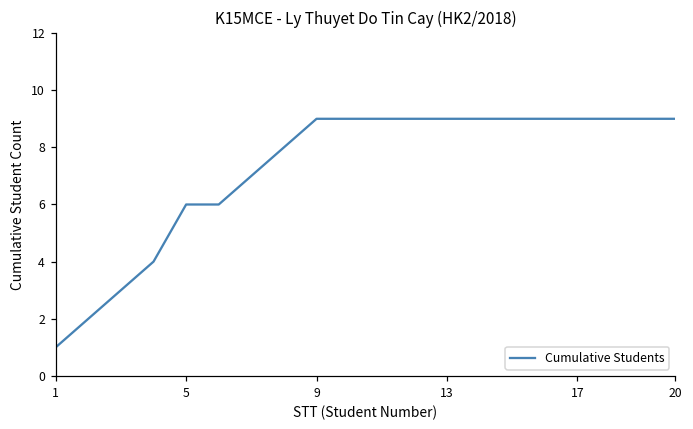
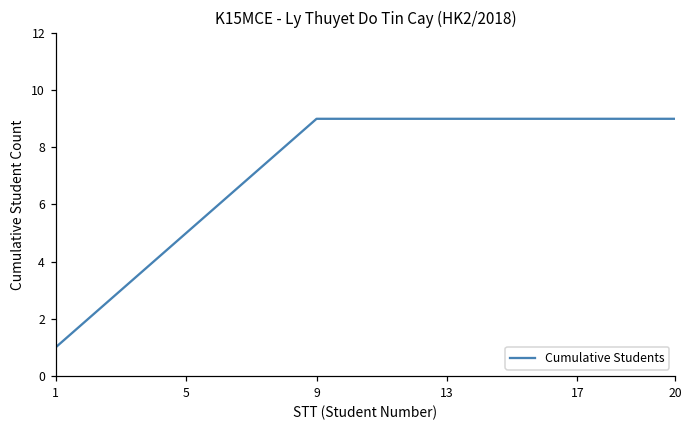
5: 6 -> 5
